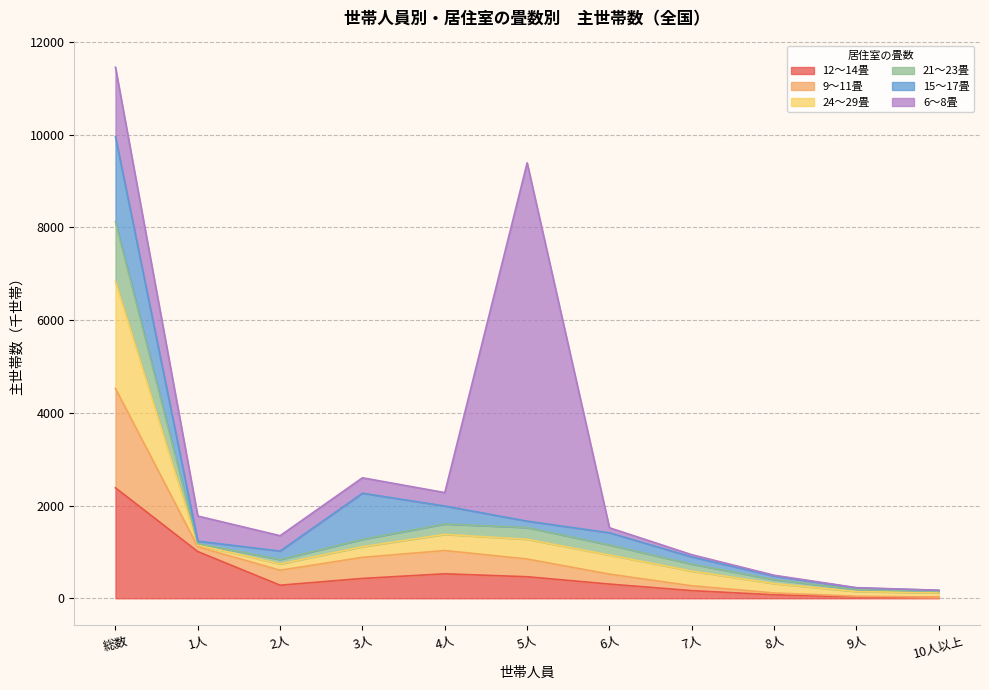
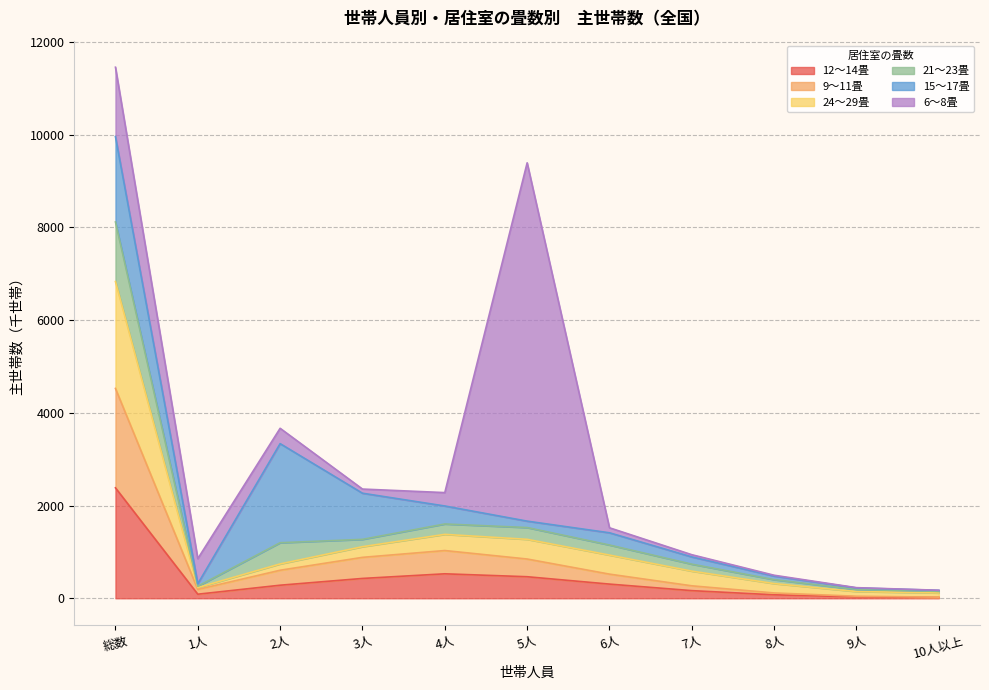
12～14畳, 1人: 1000 -> 100
21～23畳, 2人: 100 -> 500
15～17畳, 2人: 200 -> 2100
6～8畳, 3人: 300 -> 100
